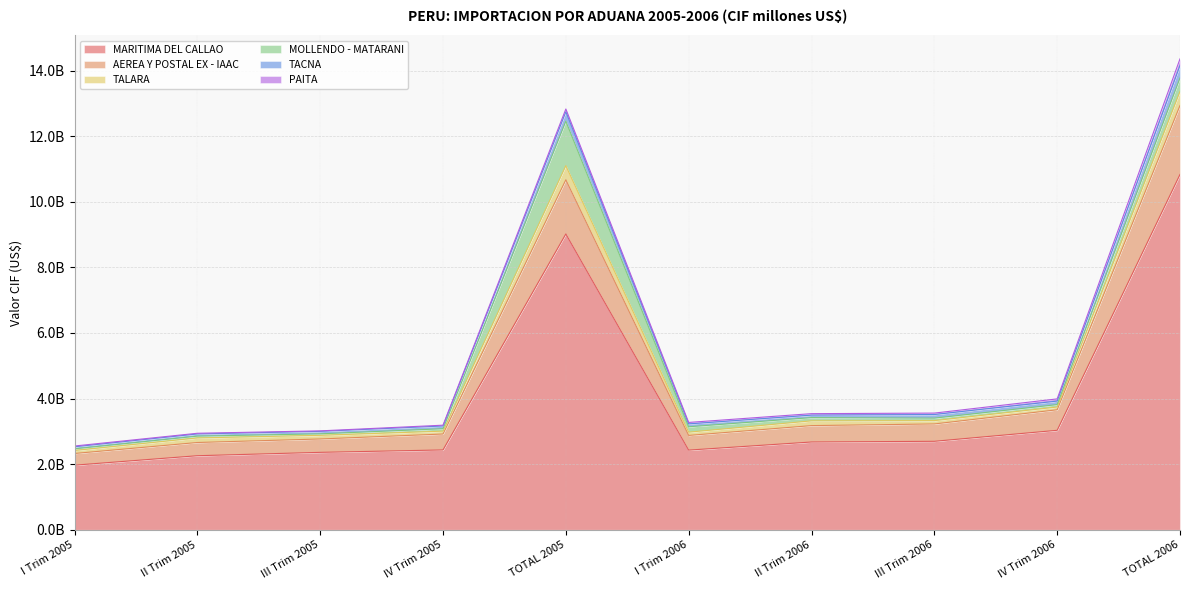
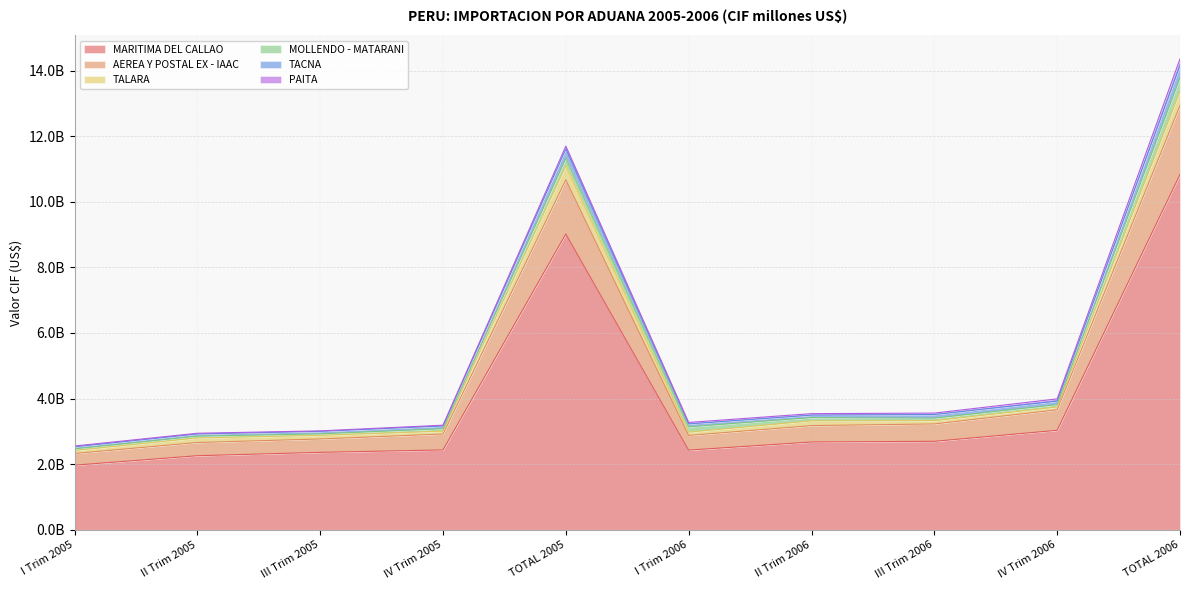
MOLLENDO - MATARANI, TOTAL 2005: 1400000000 -> 200000000
